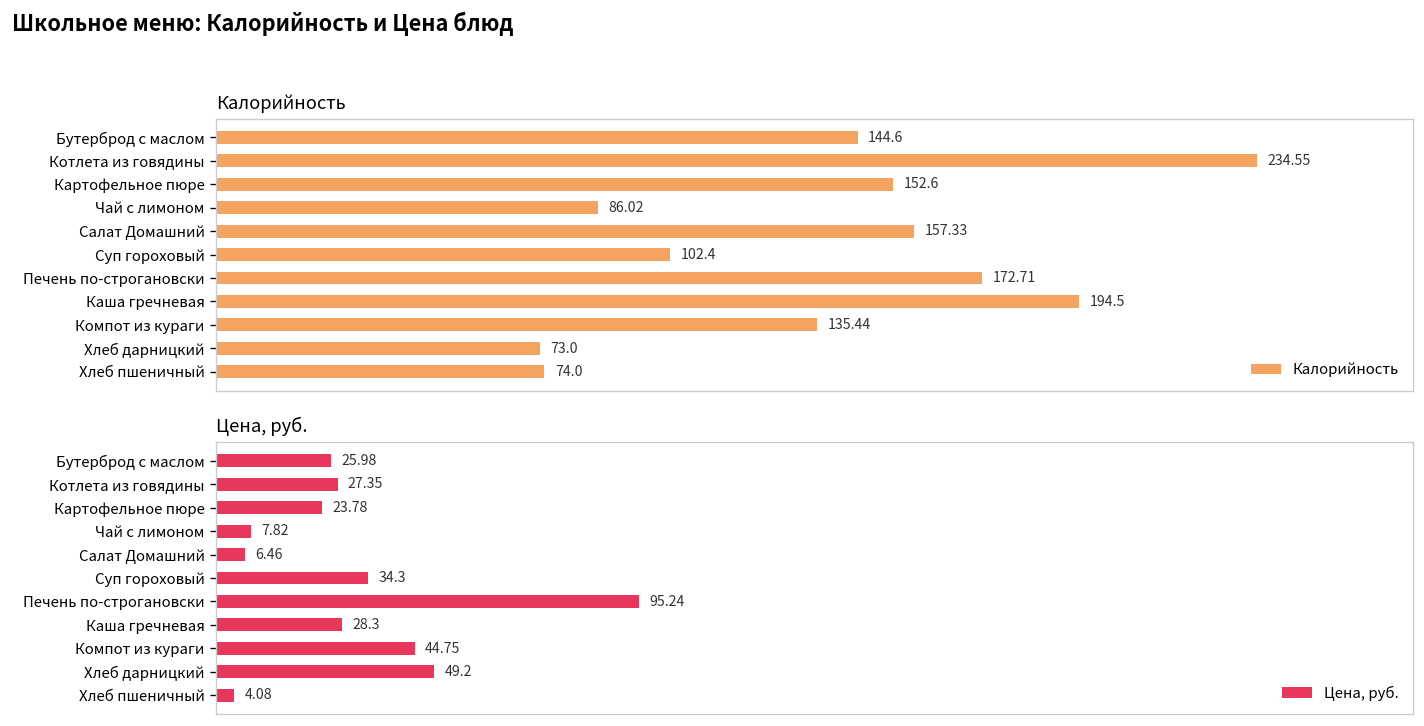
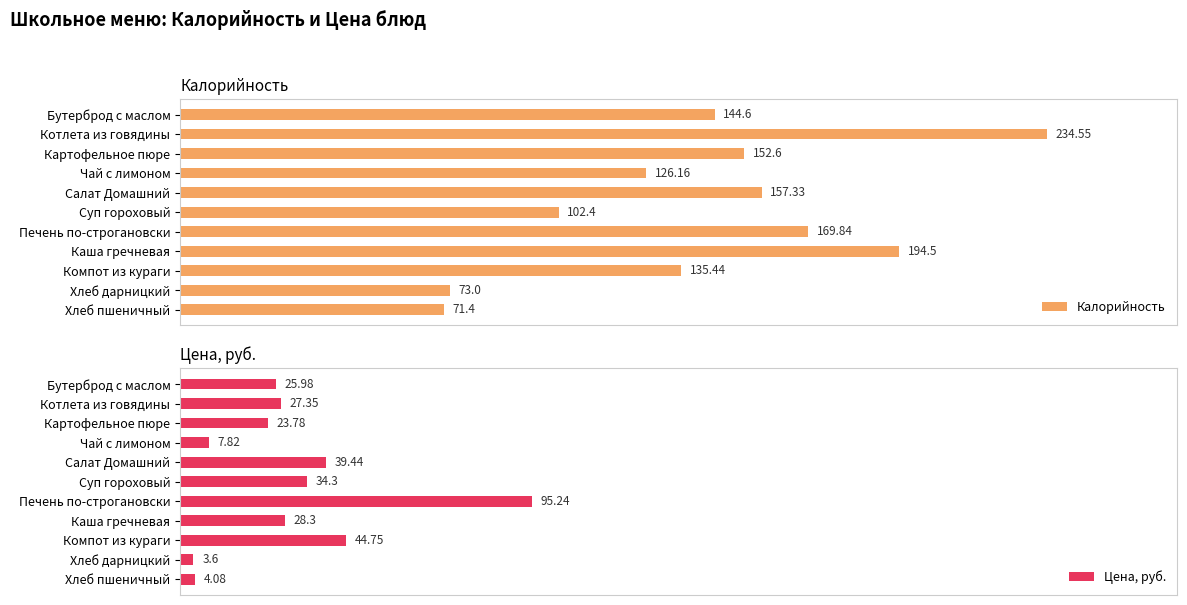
Калорийность, Чай с лимоном: 86.02 -> 126.16
Калорийность, Печень по-строгановски: 172.71 -> 169.84
Калорийность, Хлеб пшеничный: 74.0 -> 71.4
Цена, руб., Салат Домашний: 6.46 -> 39.44
Цена, руб., Хлеб дарницкий: 49.2 -> 3.6
